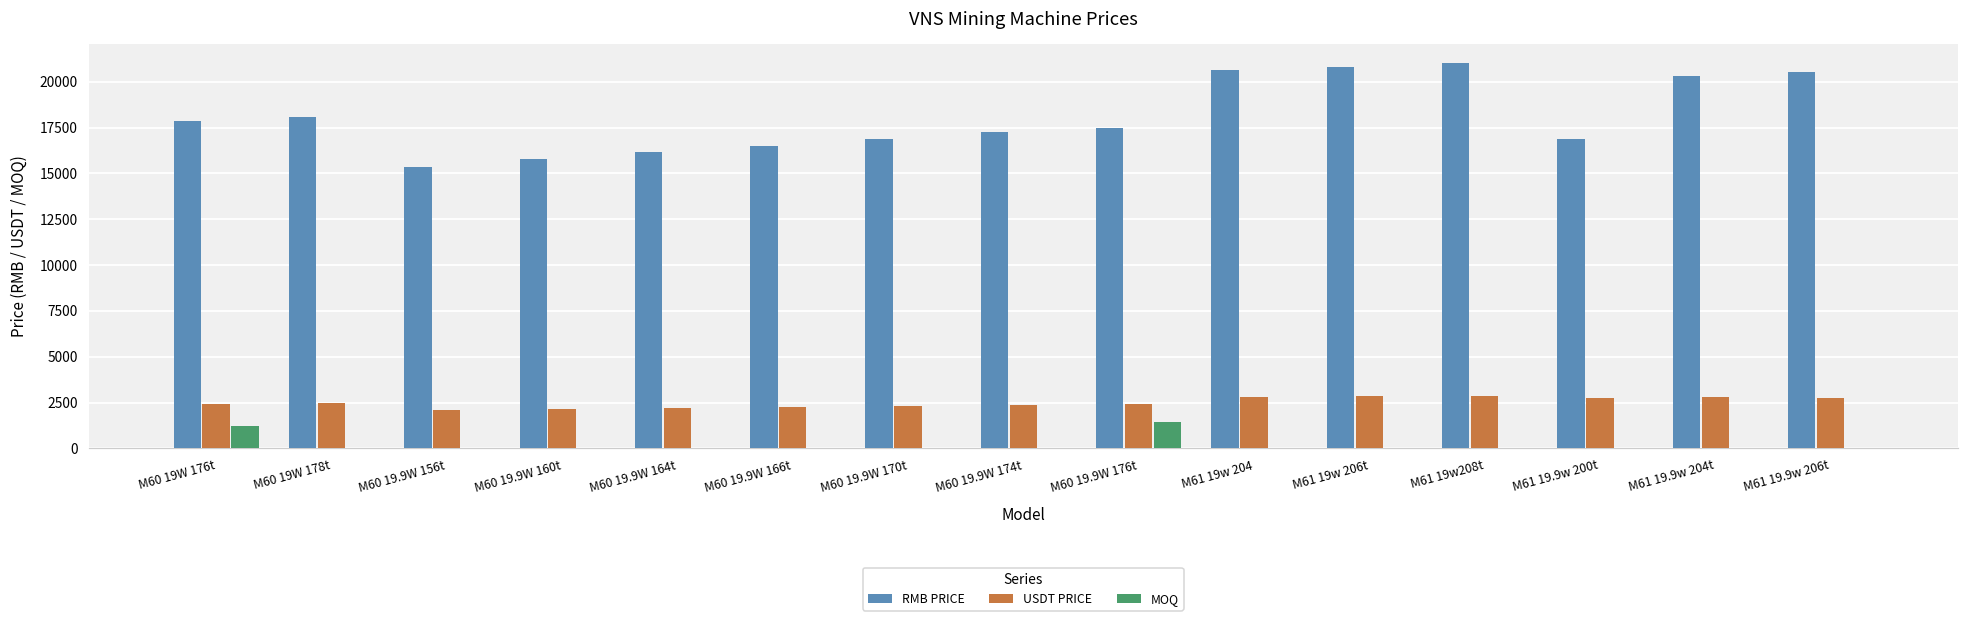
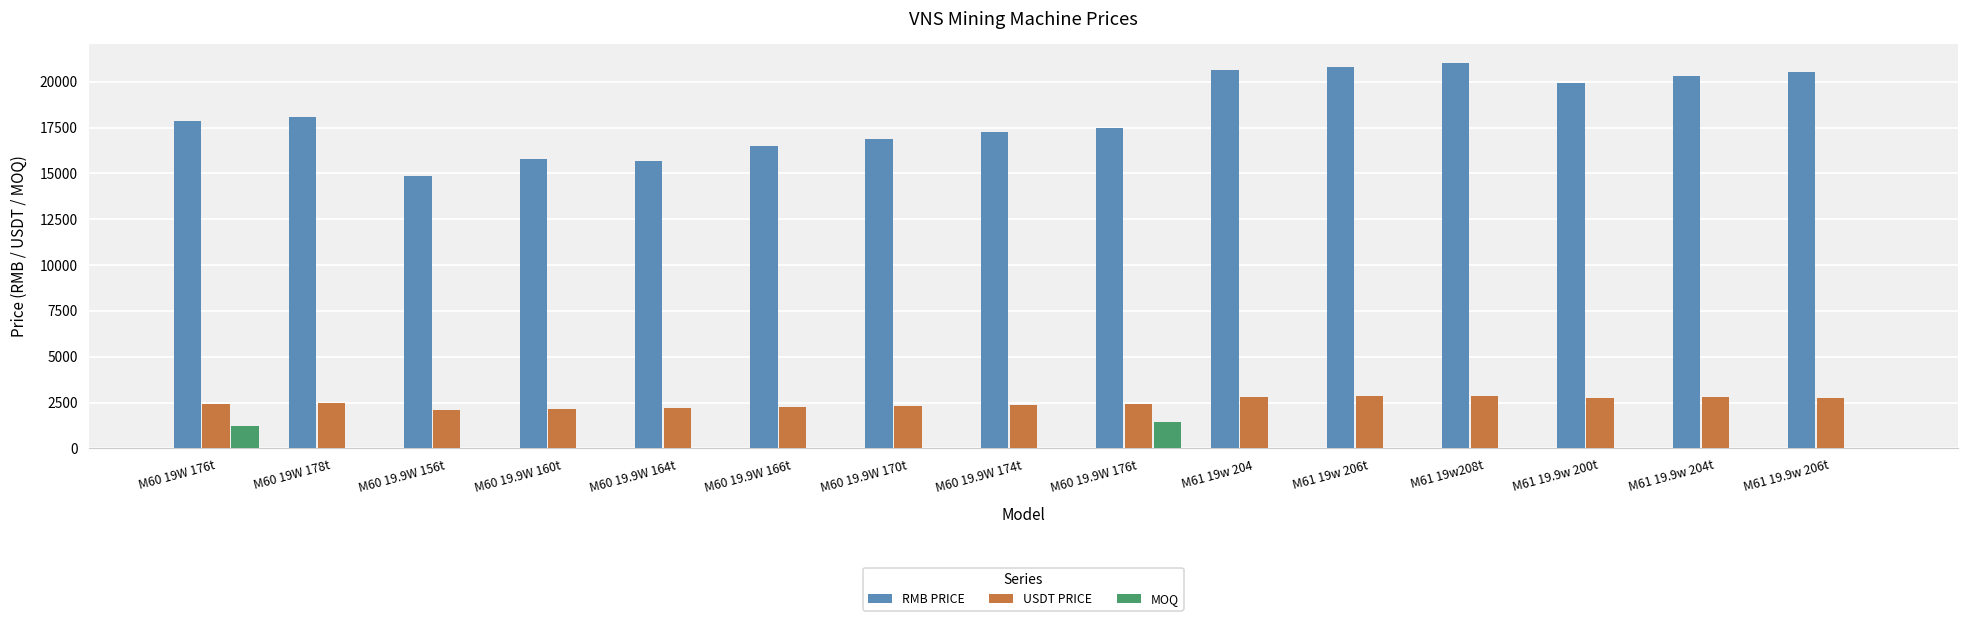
RMB PRICE, M60 19.9W 156t: 15400 -> 14800
RMB PRICE, M60 19.9W 164t: 16200 -> 15700
RMB PRICE, M61 19.9w 200t: 16900 -> 19900
